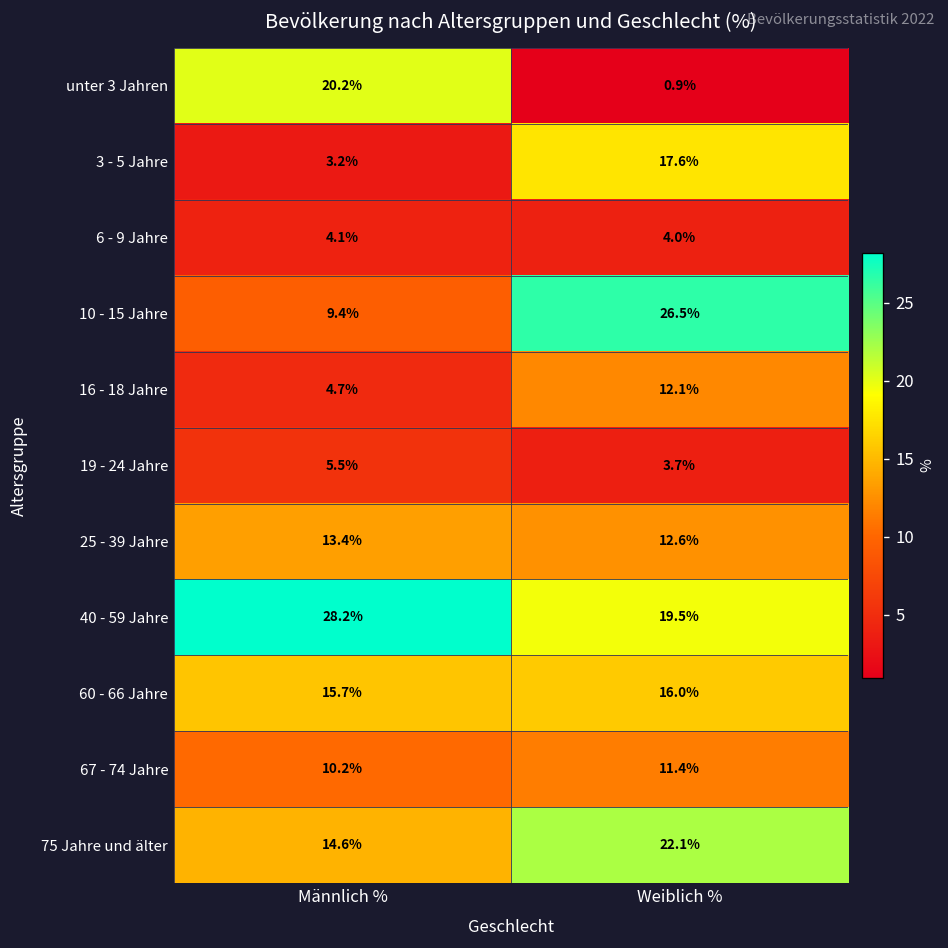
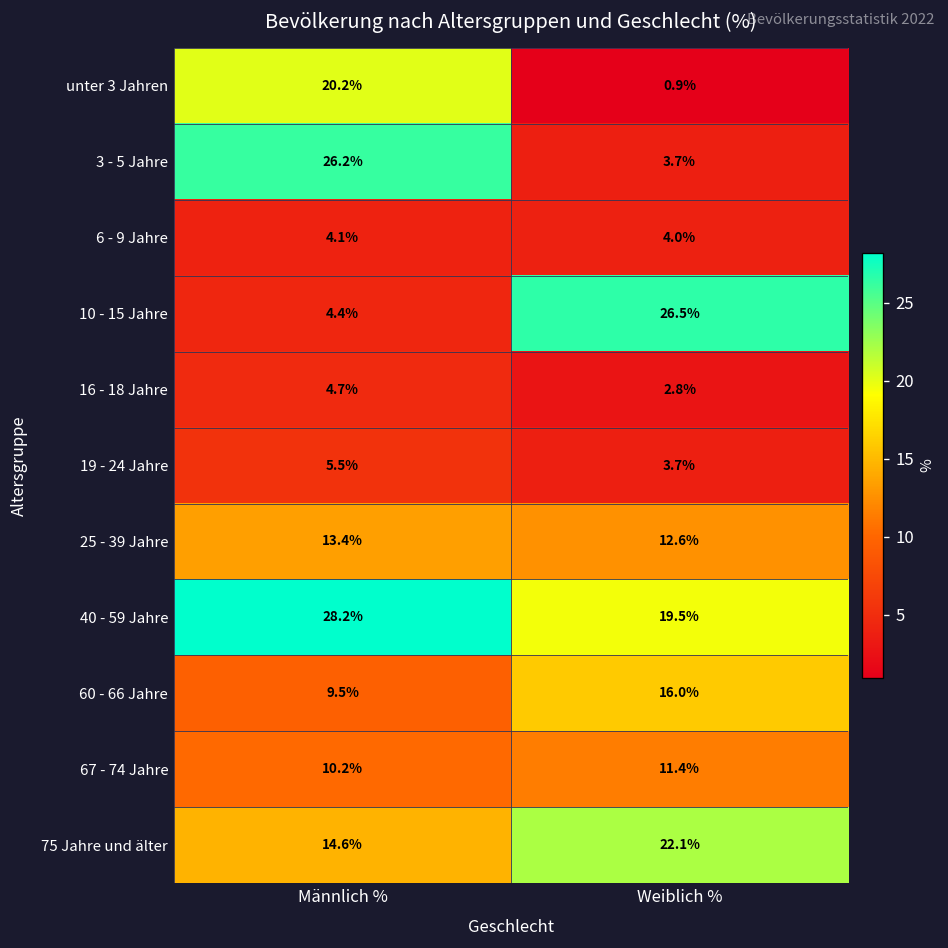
3 - 5 Jahre, Männlich %: 3.2% -> 26.2%
3 - 5 Jahre, Weiblich %: 17.6% -> 3.7%
10 - 15 Jahre, Männlich %: 9.4% -> 4.4%
16 - 18 Jahre, Weiblich %: 12.1% -> 2.8%
60 - 66 Jahre, Männlich %: 15.7% -> 9.5%
